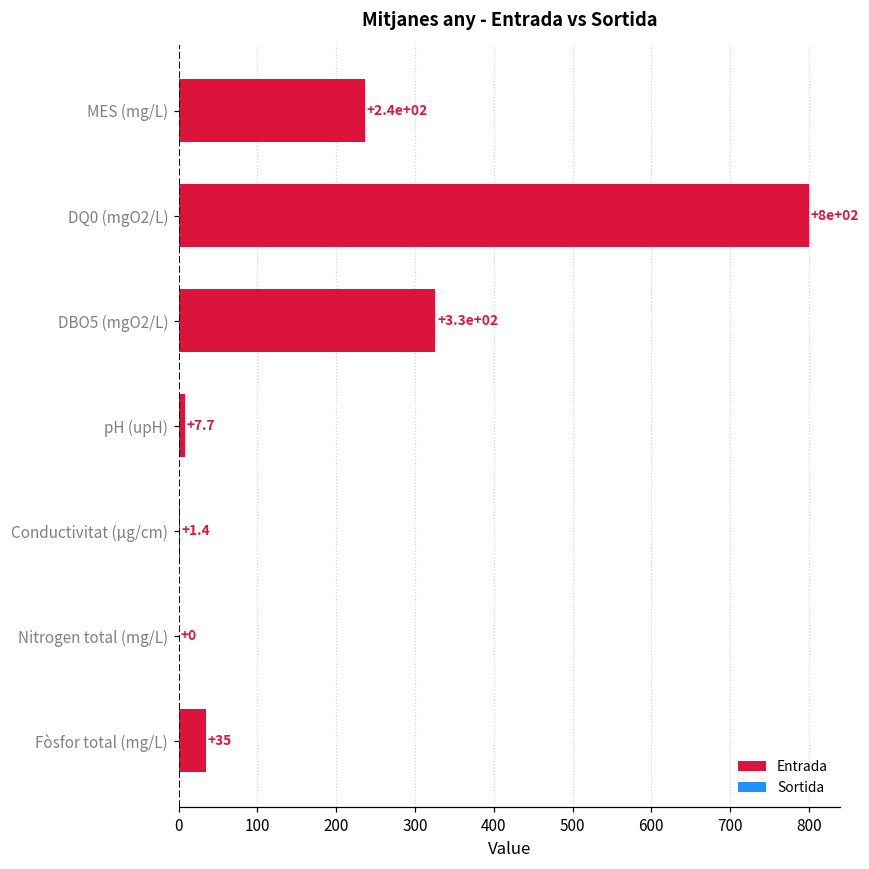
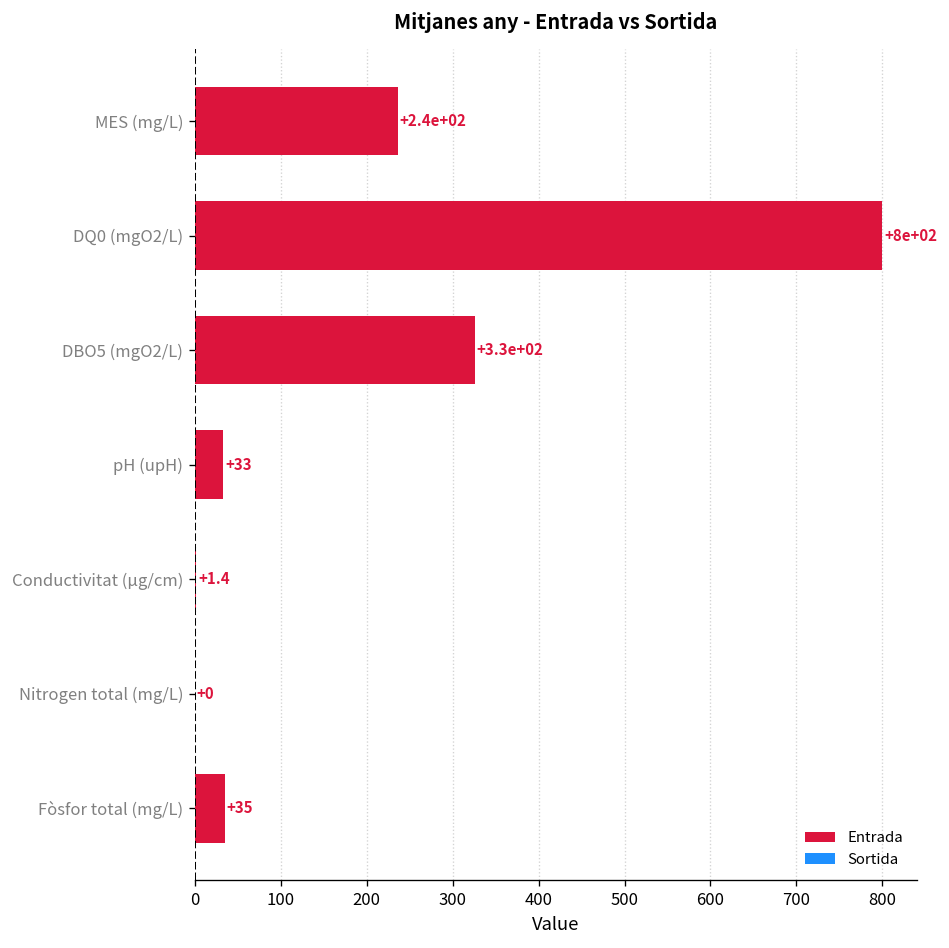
Entrada, pH (upH): +7.7 -> +33
